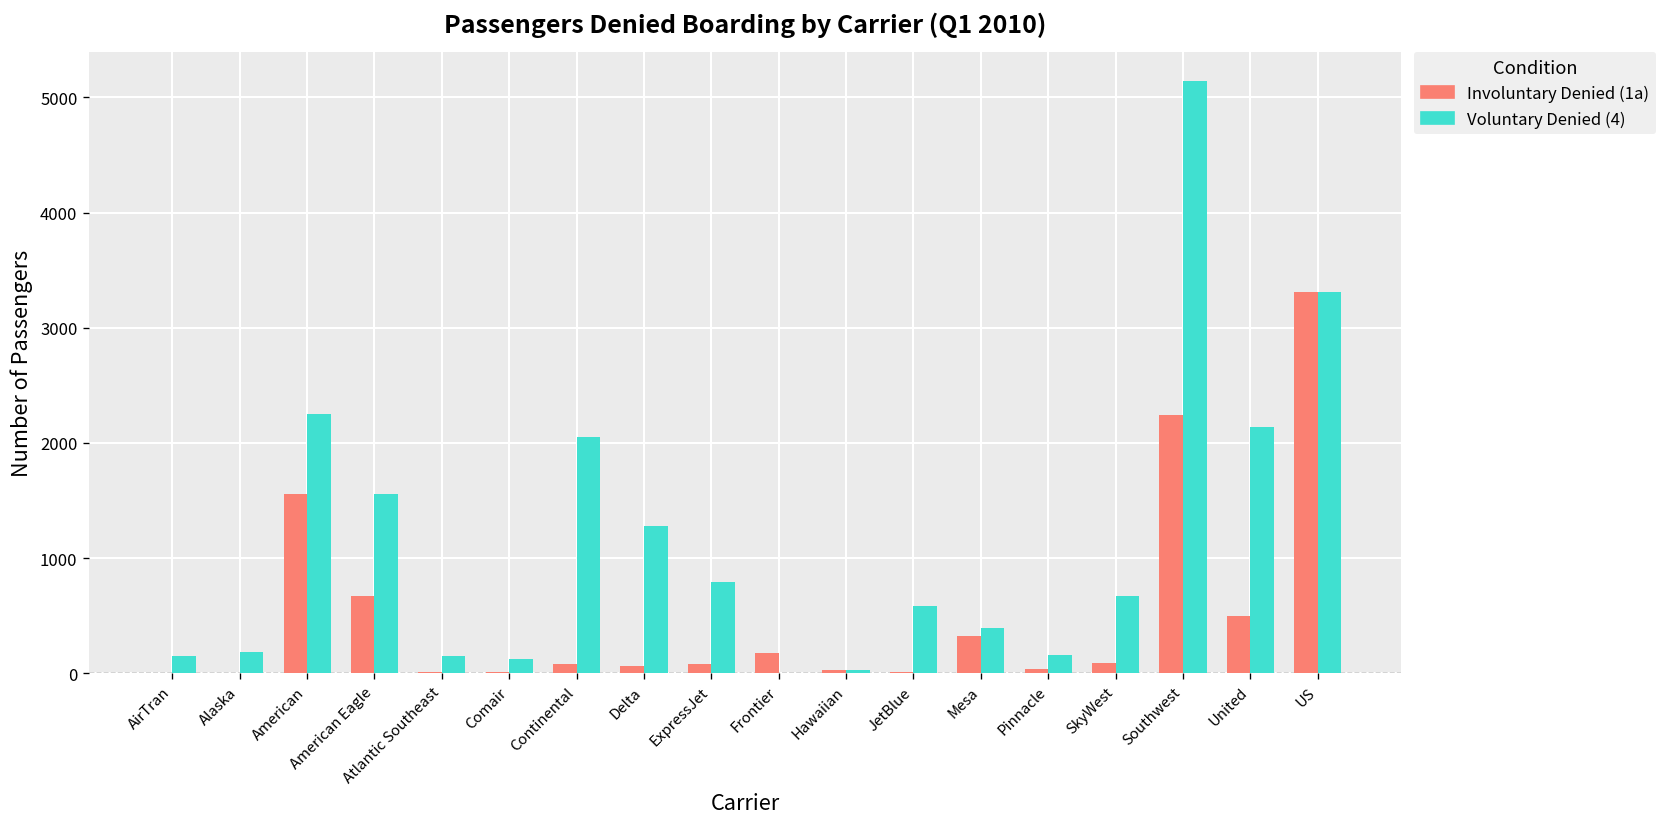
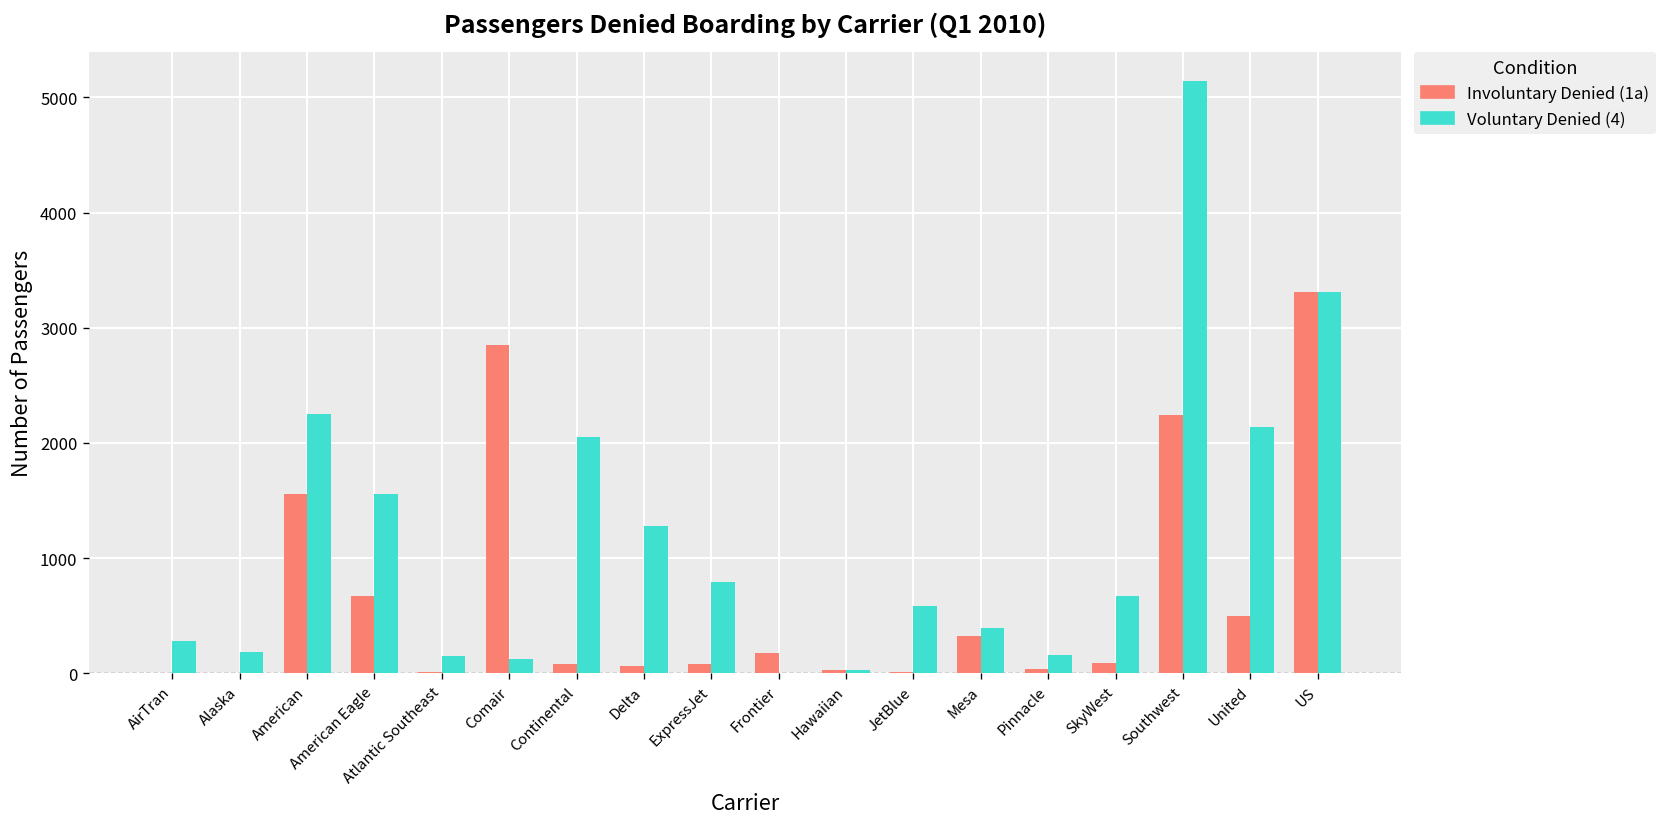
Voluntary Denied (4), AirTran: 100 -> 300
Involuntary Denied (1a), Comair: 0 -> 2800
